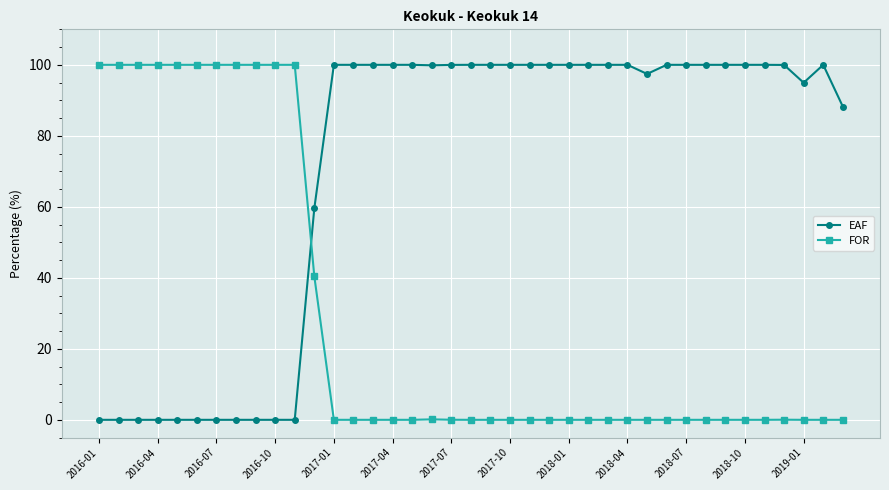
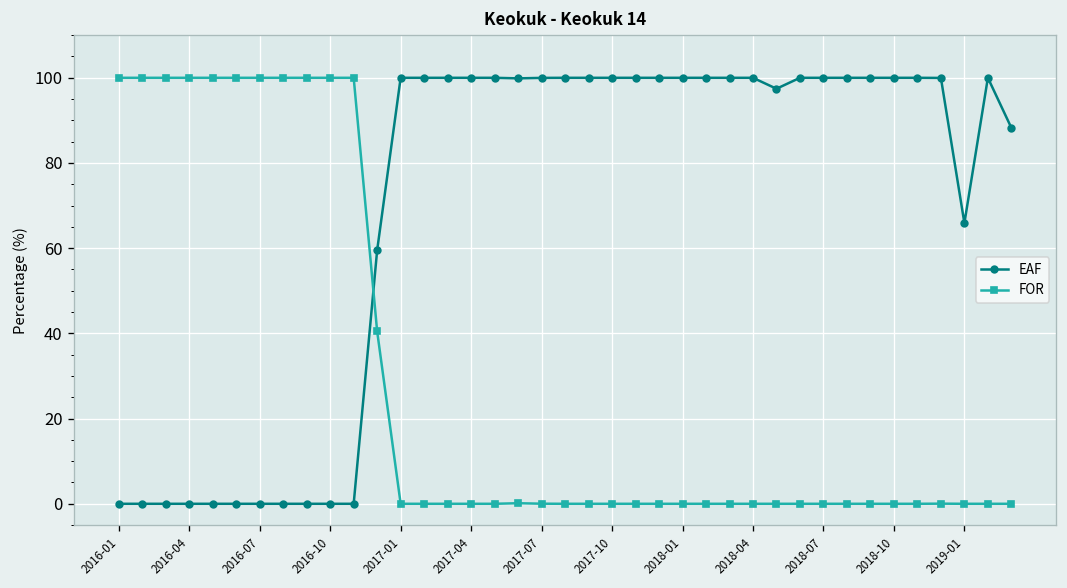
EAF, 2019-01: 95 -> 66
